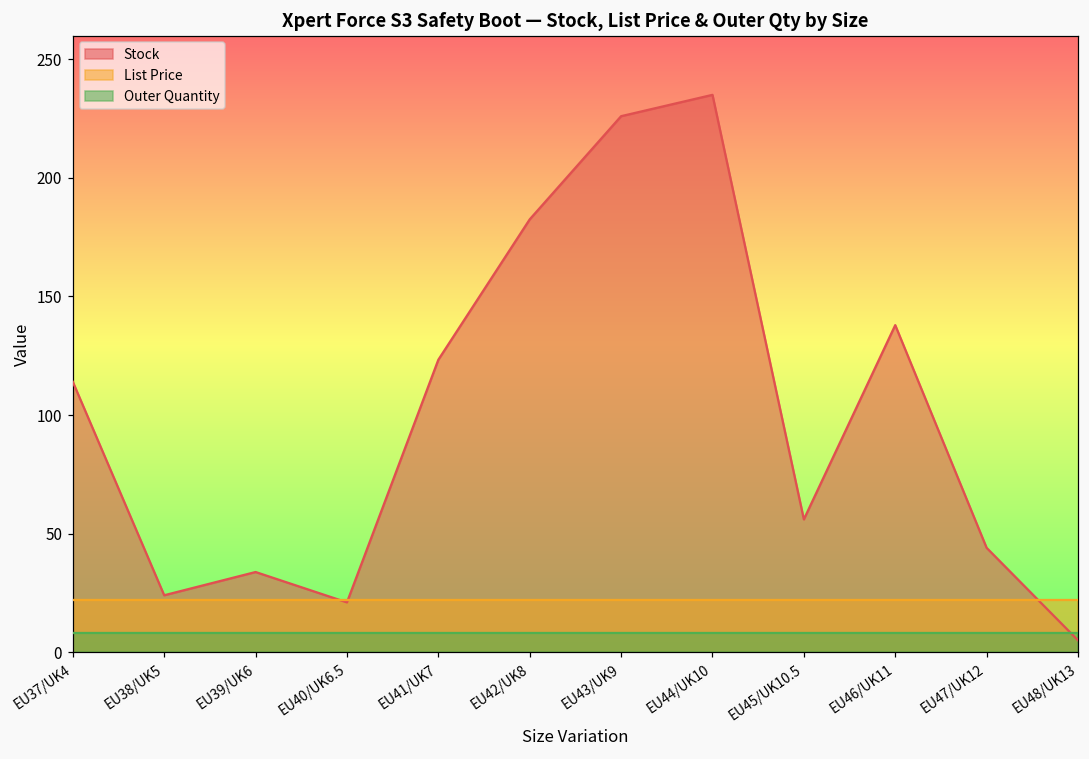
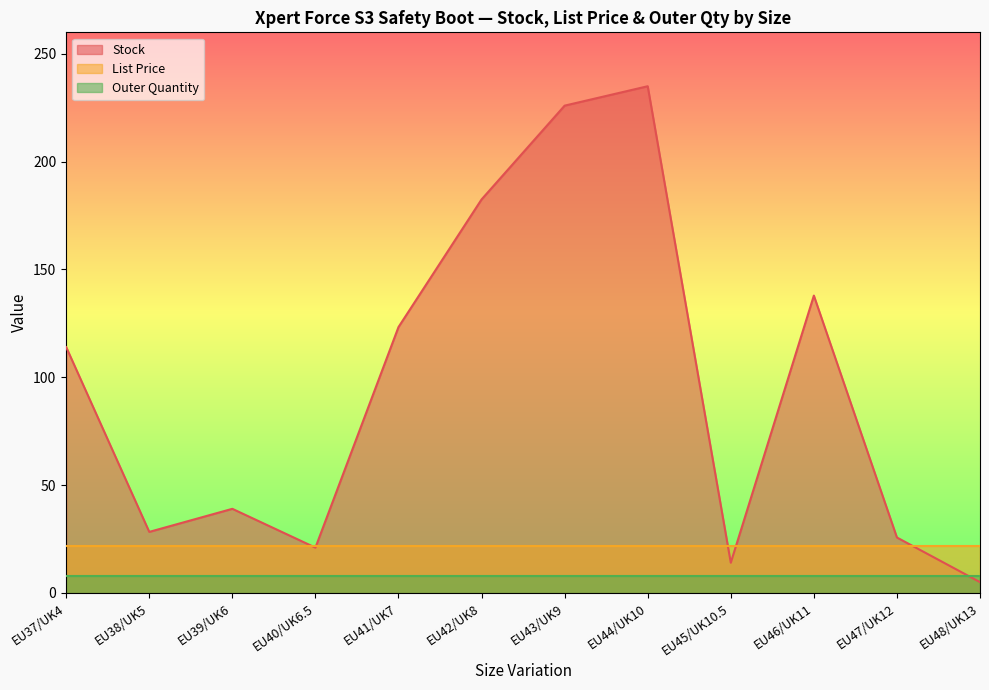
Stock, EU38/UK5: 24 -> 28
Stock, EU39/UK6: 34 -> 39
Stock, EU45/UK10.5: 56 -> 14
Stock, EU47/UK12: 44 -> 26
